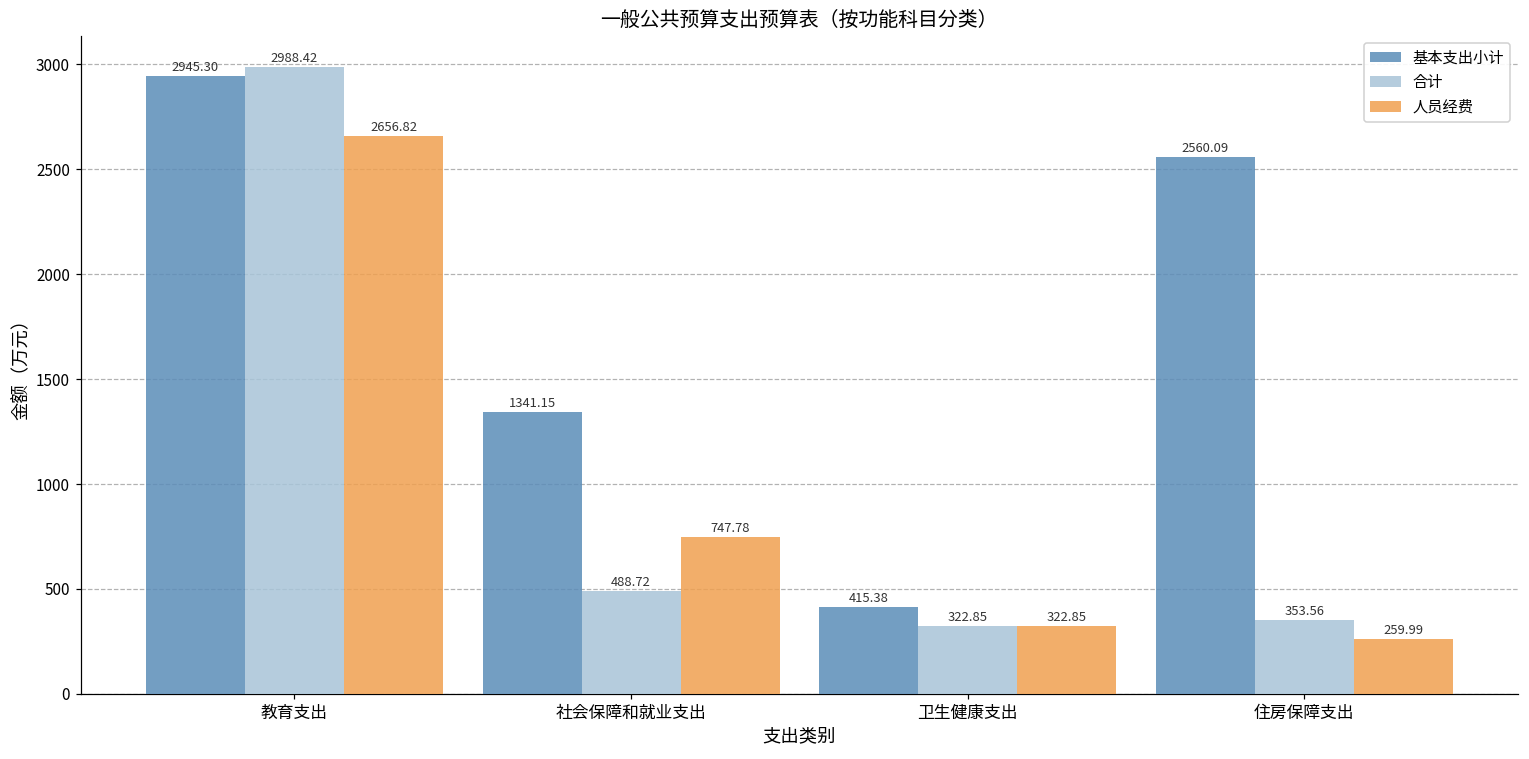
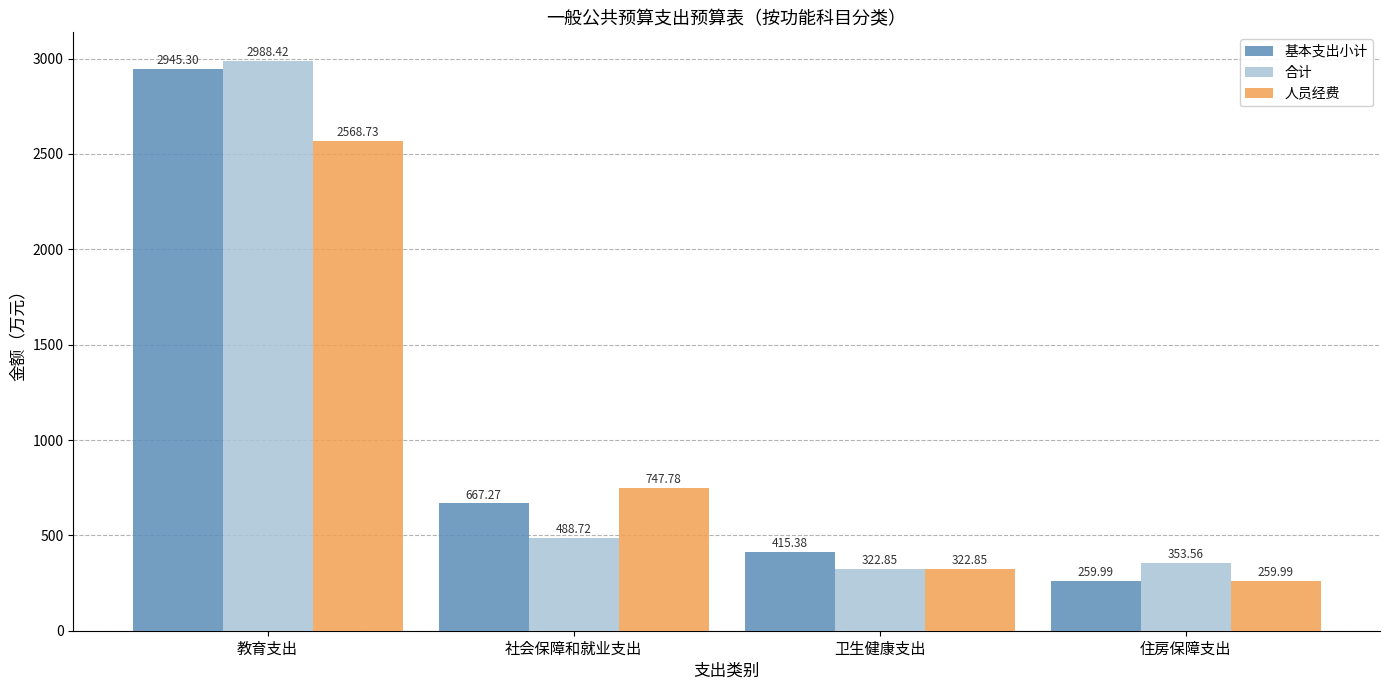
人员经费, 教育支出: 2656.82 -> 2568.73
基本支出小计, 社会保障和就业支出: 1341.15 -> 667.27
基本支出小计, 住房保障支出: 2560.09 -> 259.99
